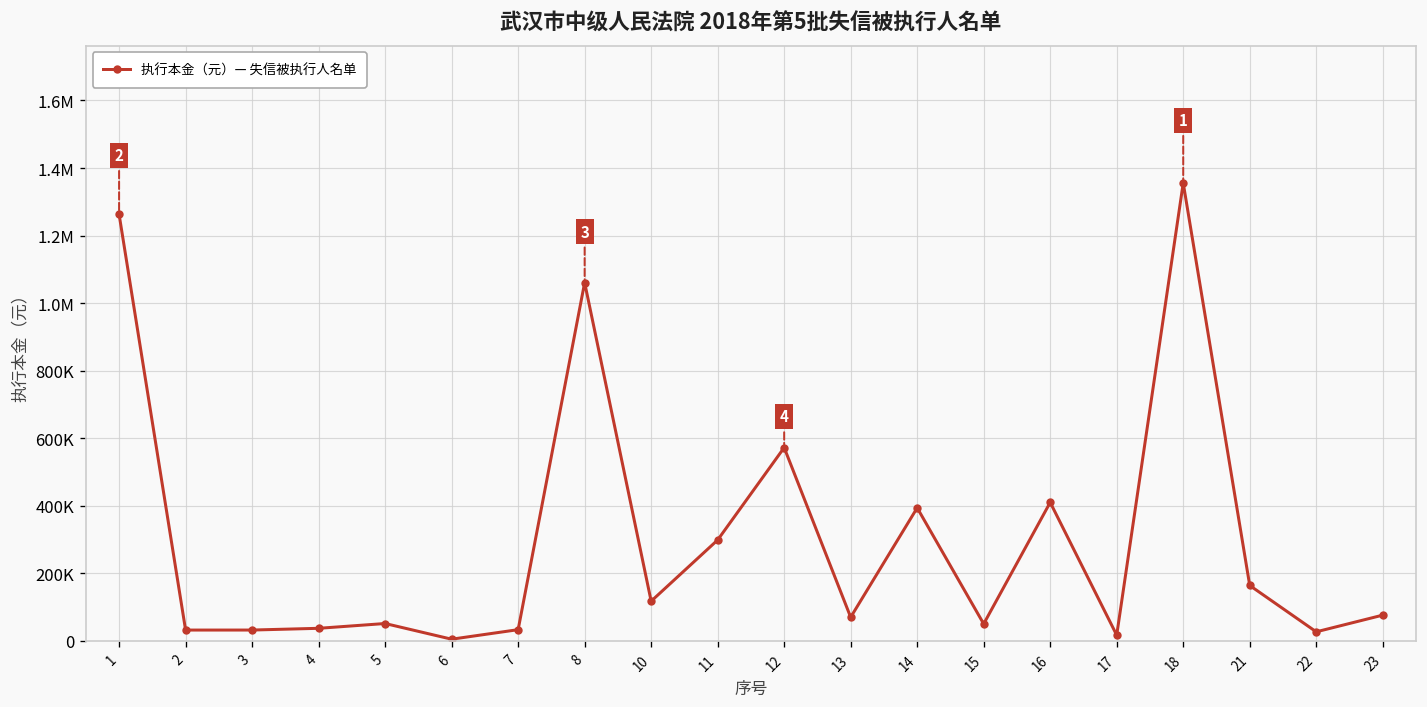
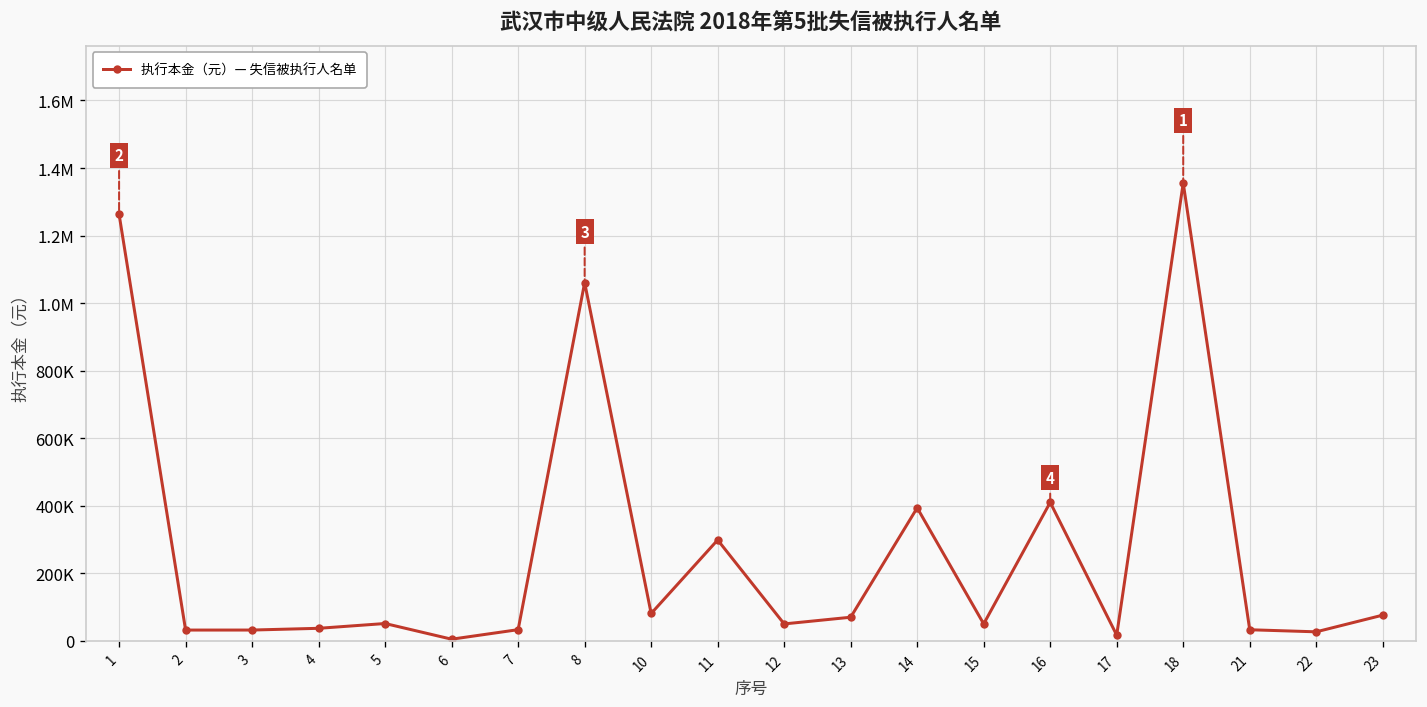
10: 120000 -> 80000
12: 570000 -> 50000
21: 160000 -> 30000
